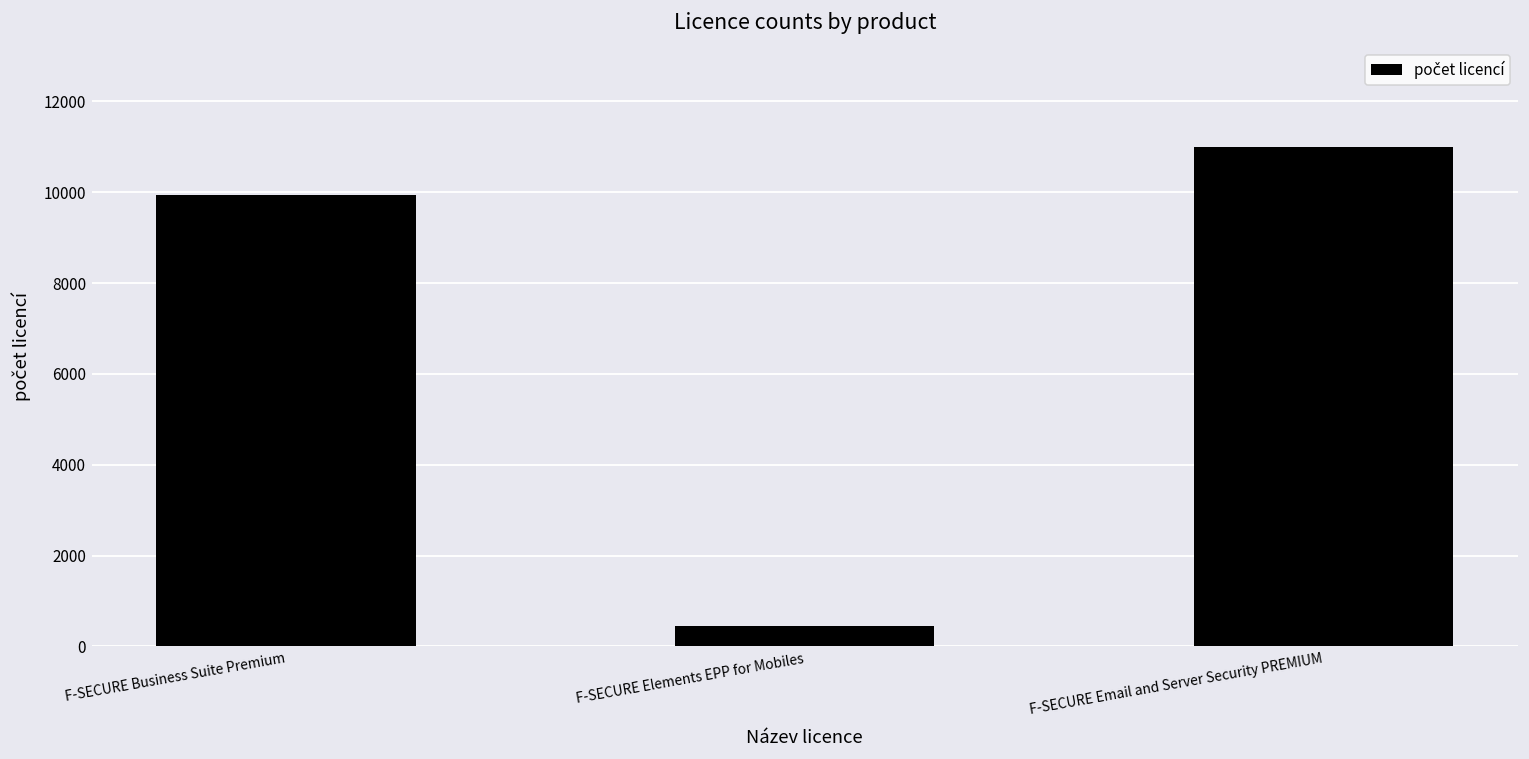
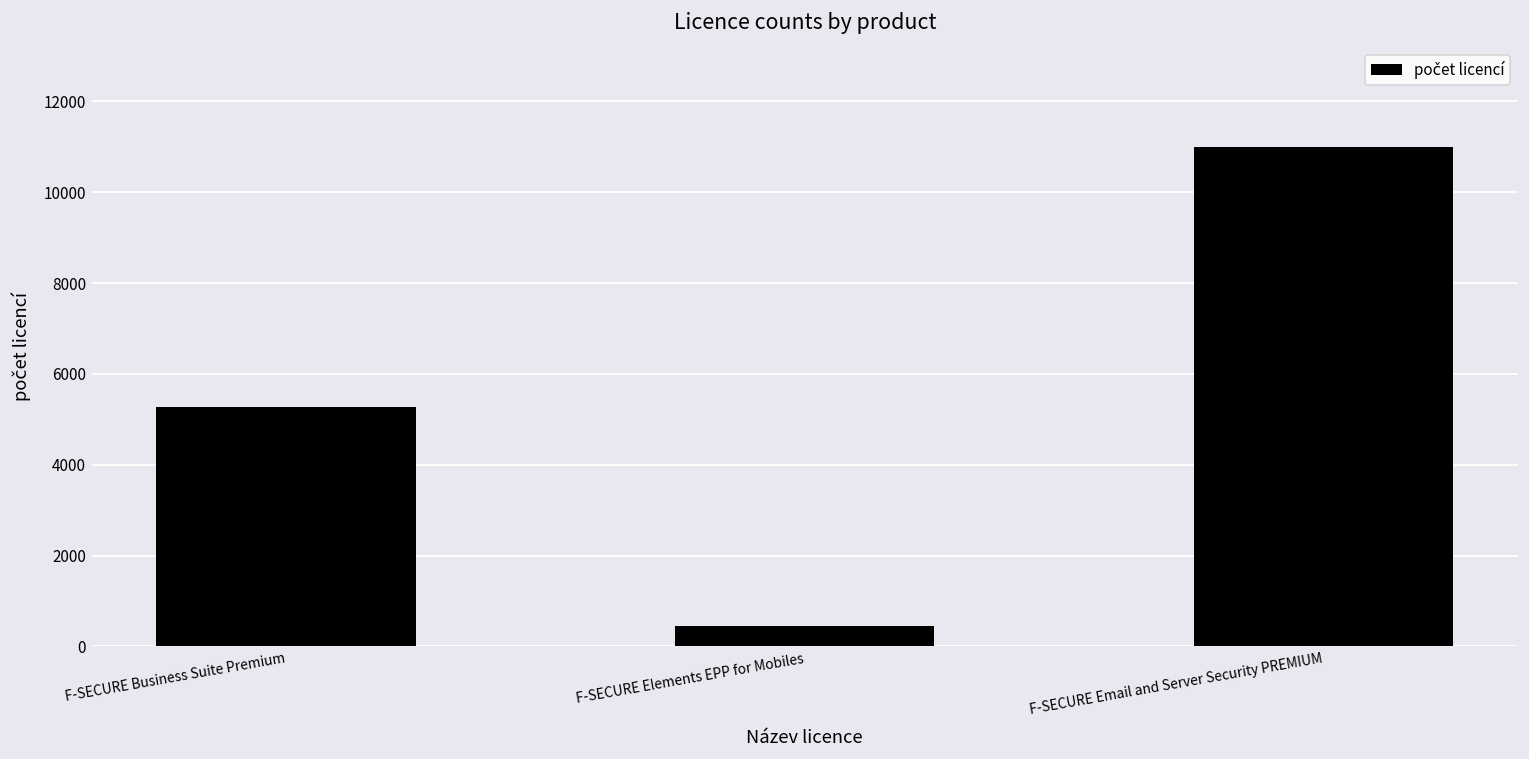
F-SECURE Business Suite Premium: 9900 -> 5300
